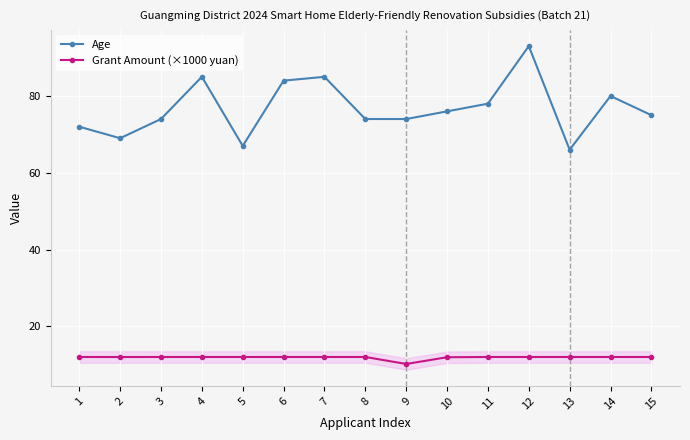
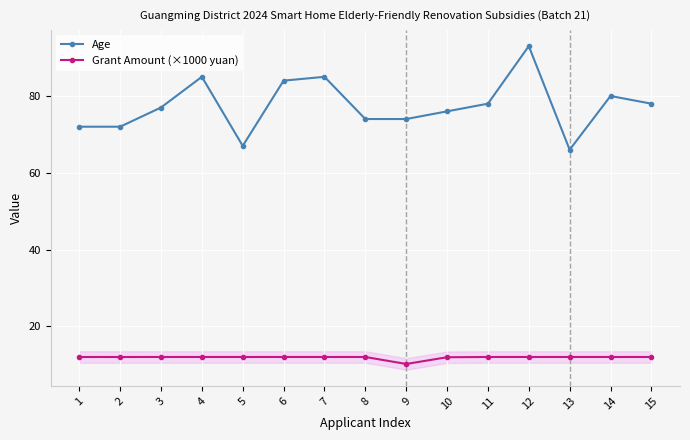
Age, 2: 69 -> 72
Age, 3: 74 -> 77
Age, 15: 75 -> 78
